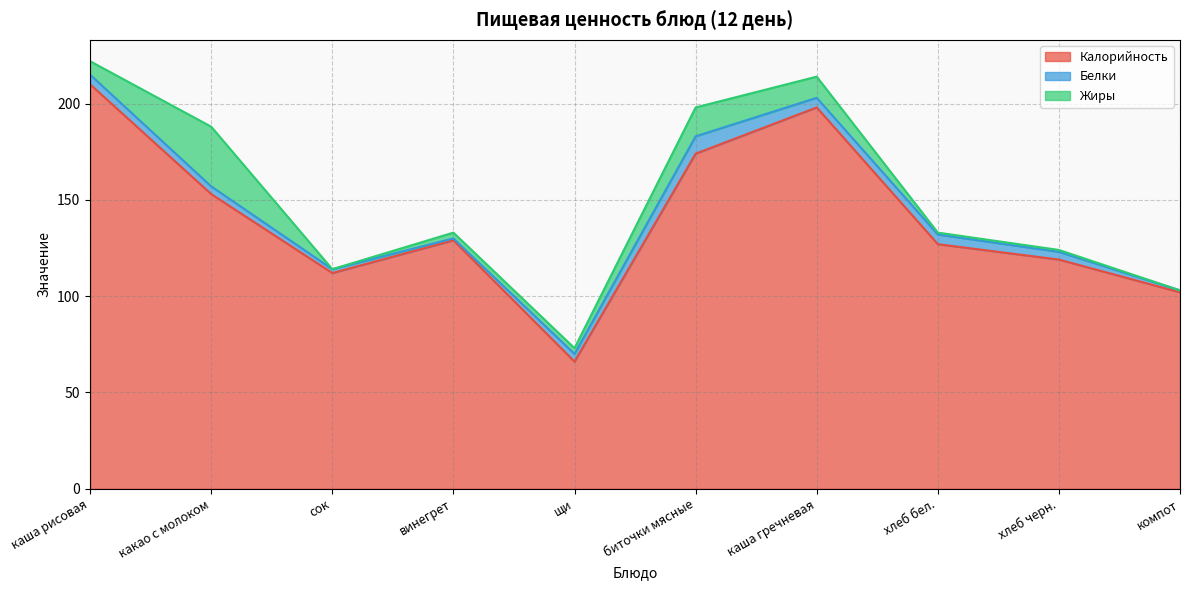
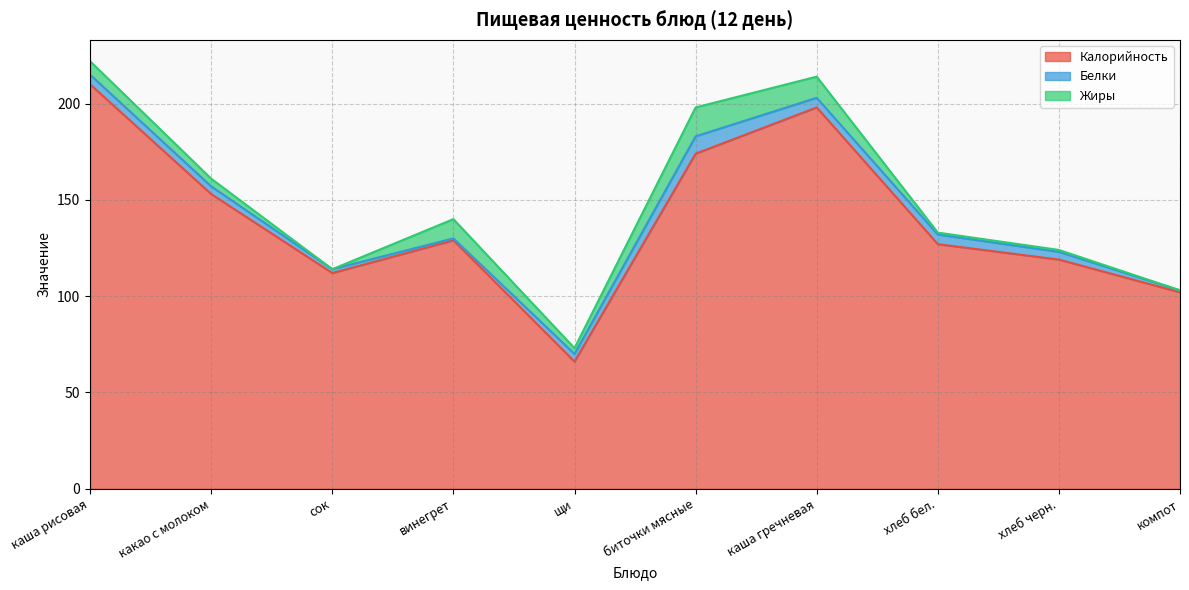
Жиры, какао с молоком: 31 -> 4
Жиры, винегрет: 3 -> 10
